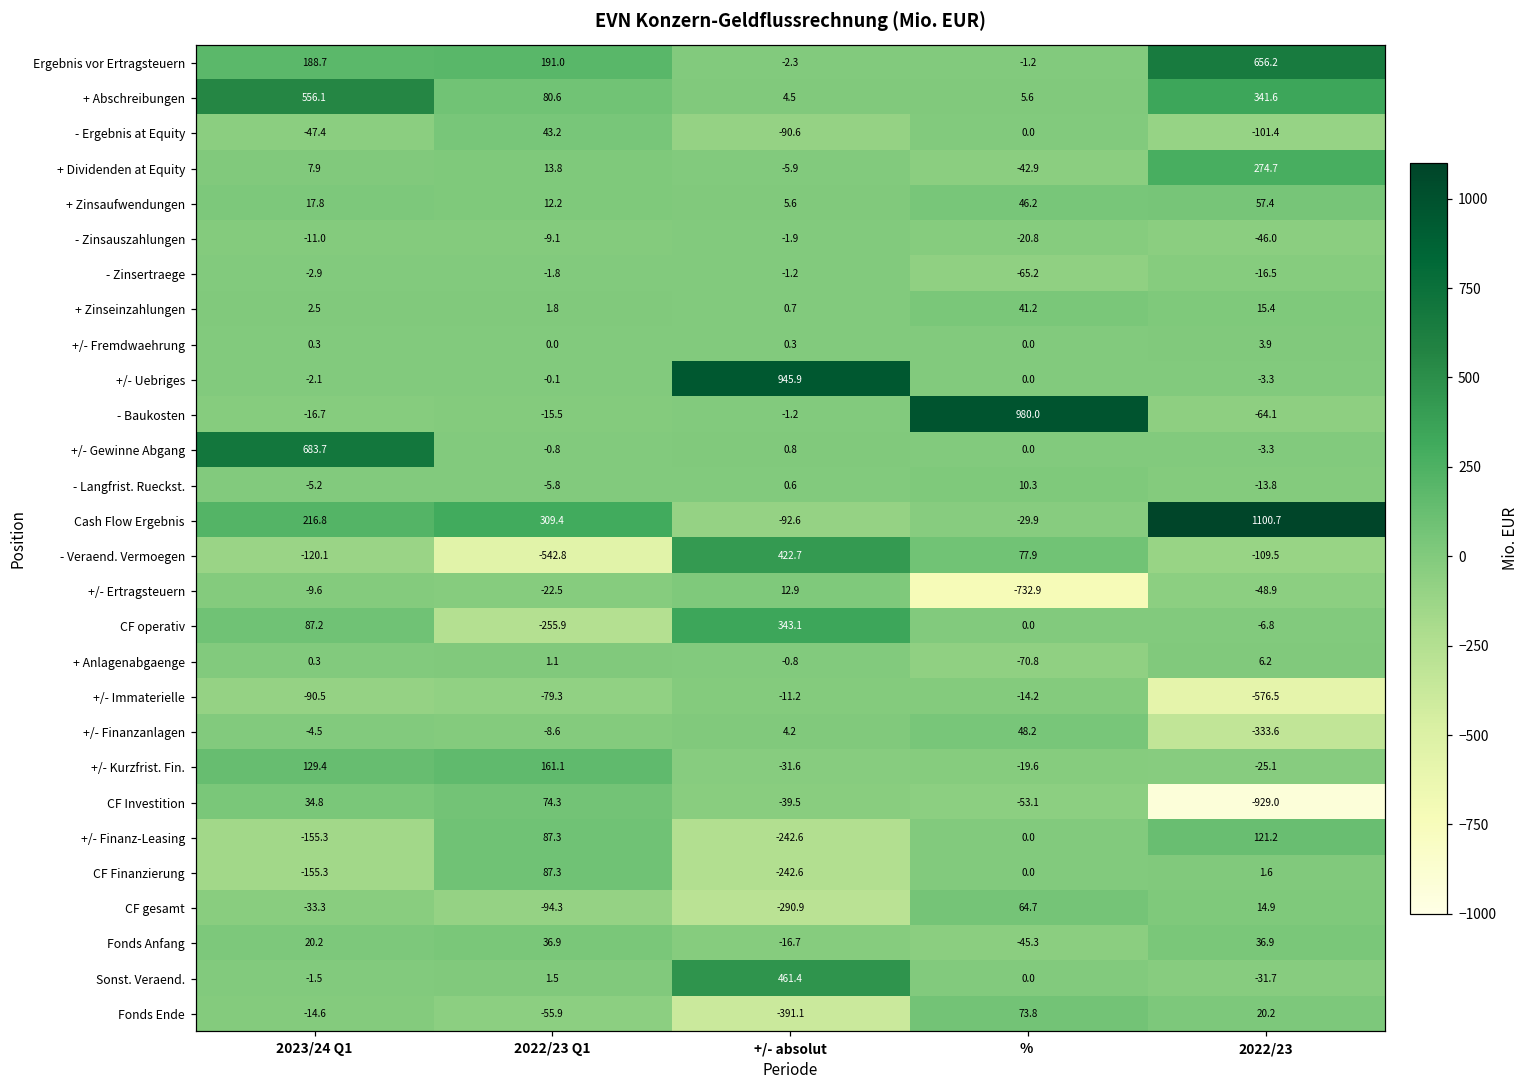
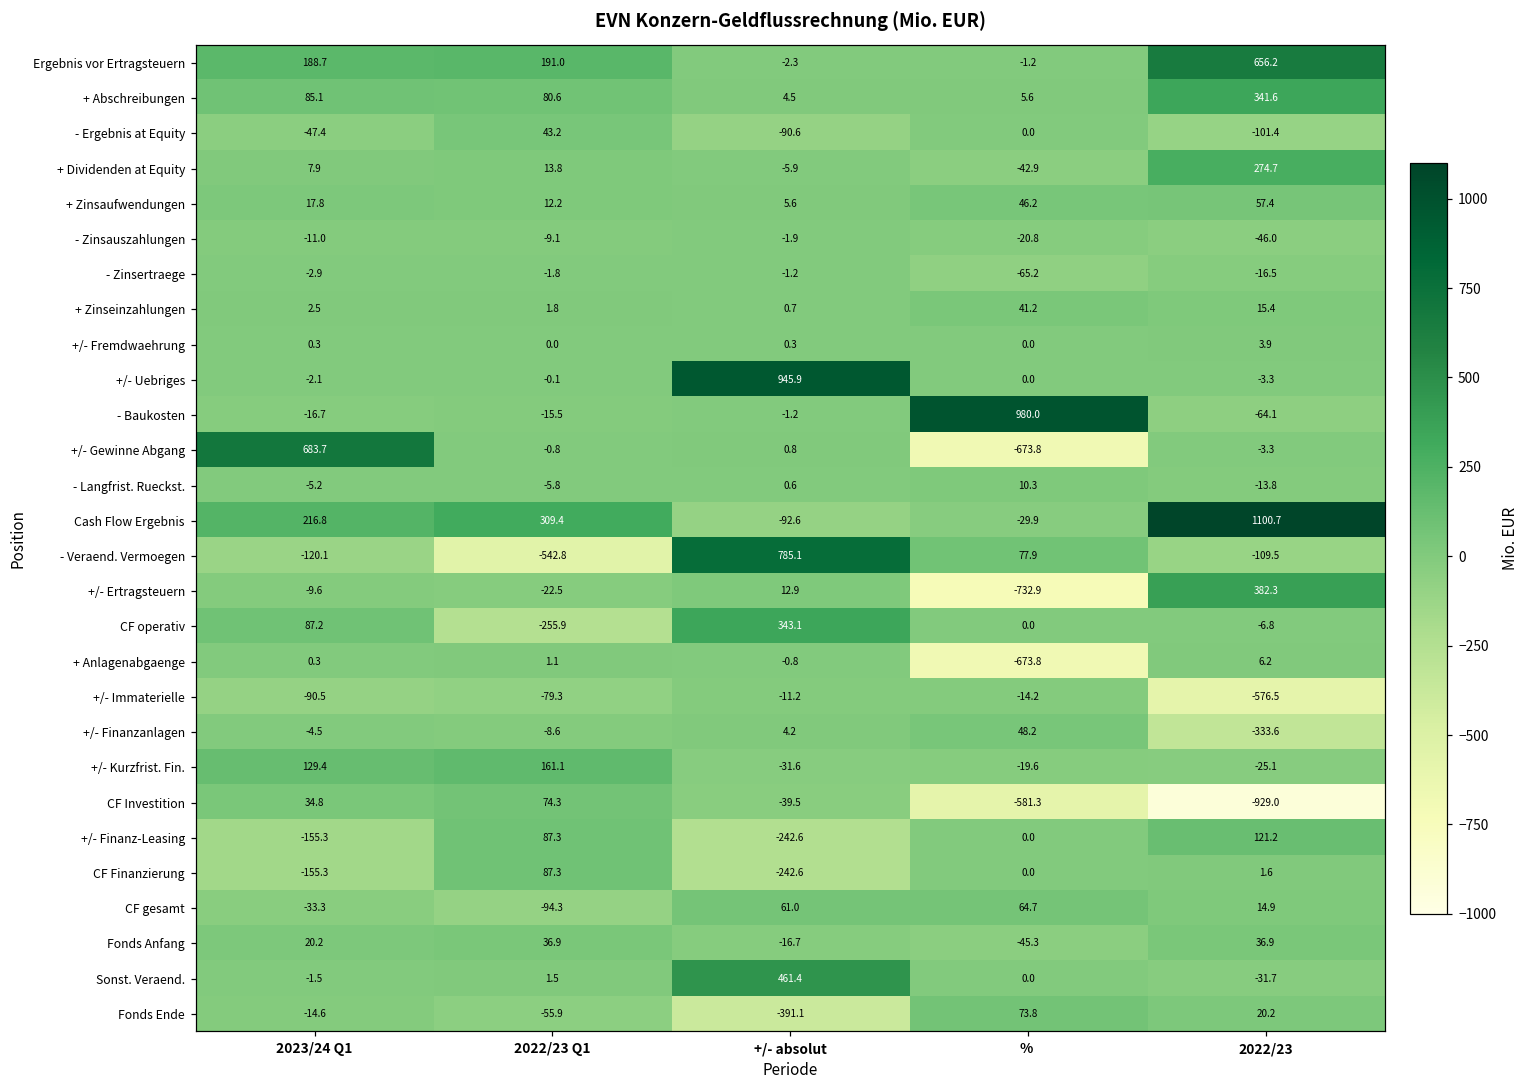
+ Abschreibungen, 2023/24 Q1: 556.1 -> 85.1
+/- Gewinne Abgang, %: 0.0 -> -673.8
- Veraend. Vermoegen, +/- absolut: 422.7 -> 785.1
+/- Ertragsteuern, 2022/23: -48.9 -> 382.3
+ Anlagenabgaenge, %: -70.8 -> -673.8
CF Investition, %: -53.1 -> -581.3
CF gesamt, +/- absolut: -290.9 -> 61.0
